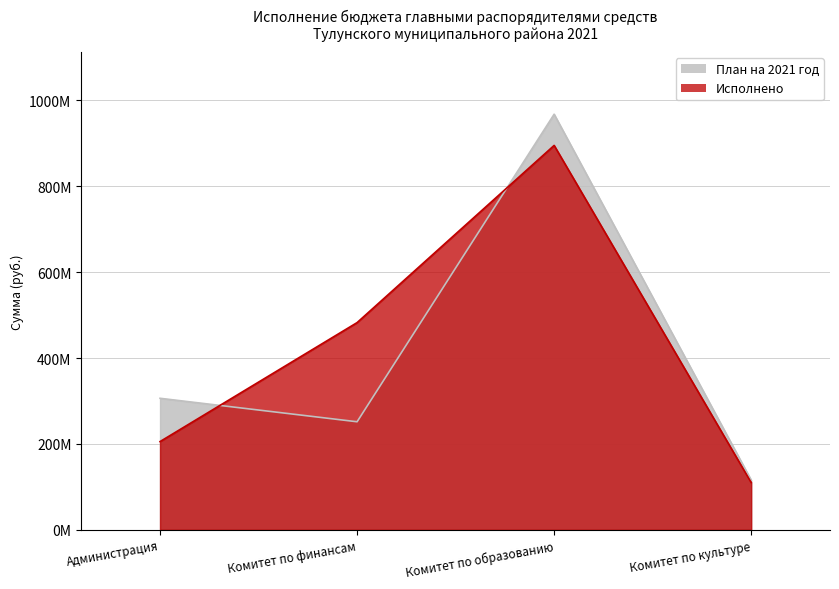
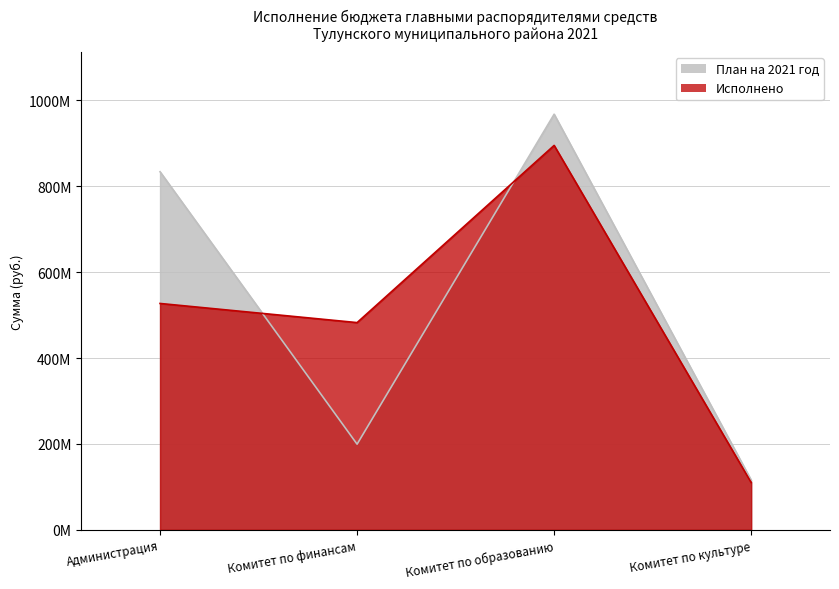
План на 2021 год, Администрация: 310000000 -> 830000000
Исполнено, Администрация: 210000000 -> 530000000
План на 2021 год, Комитет по финансам: 250000000 -> 200000000
